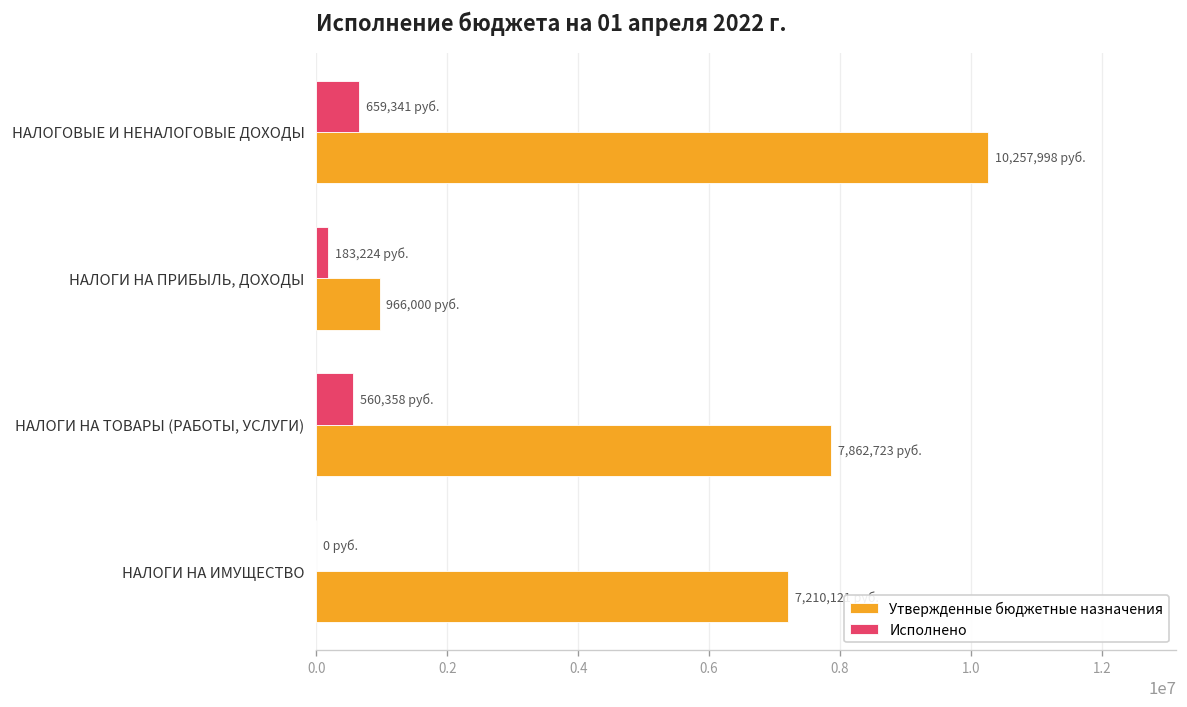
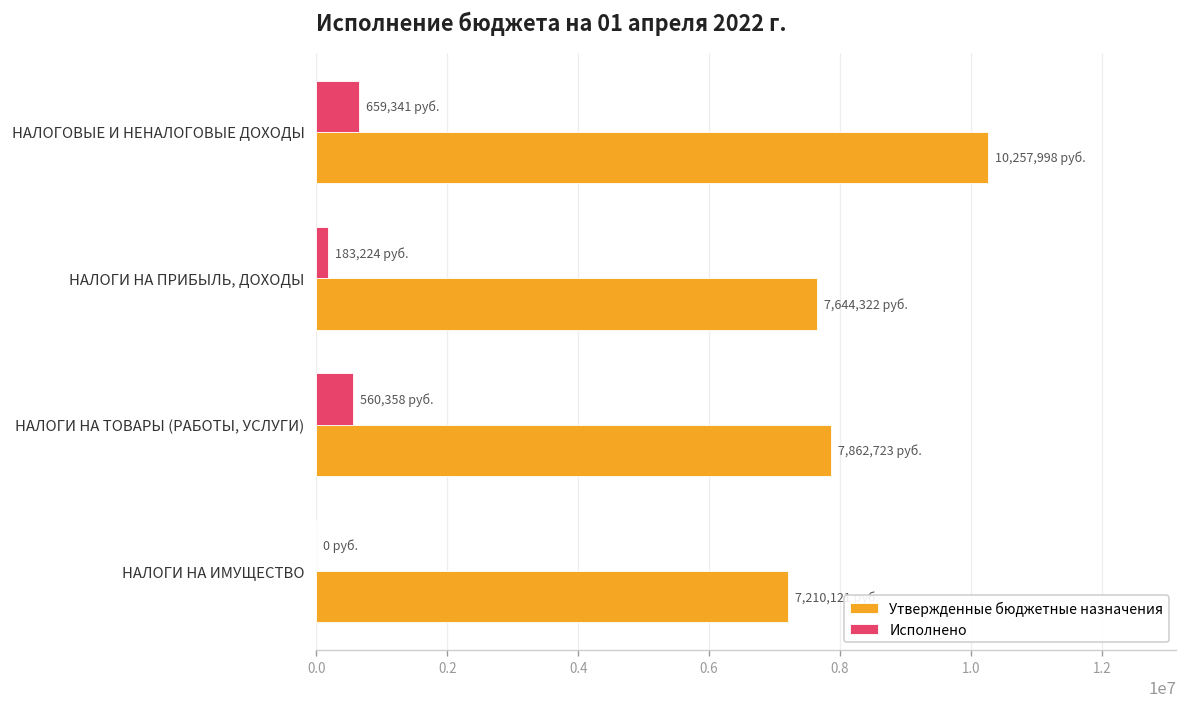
Утвержденные бюджетные назначения, НАЛОГИ НА ПРИБЫЛЬ, ДОХОДЫ: 966,000 -> 7,644,322
